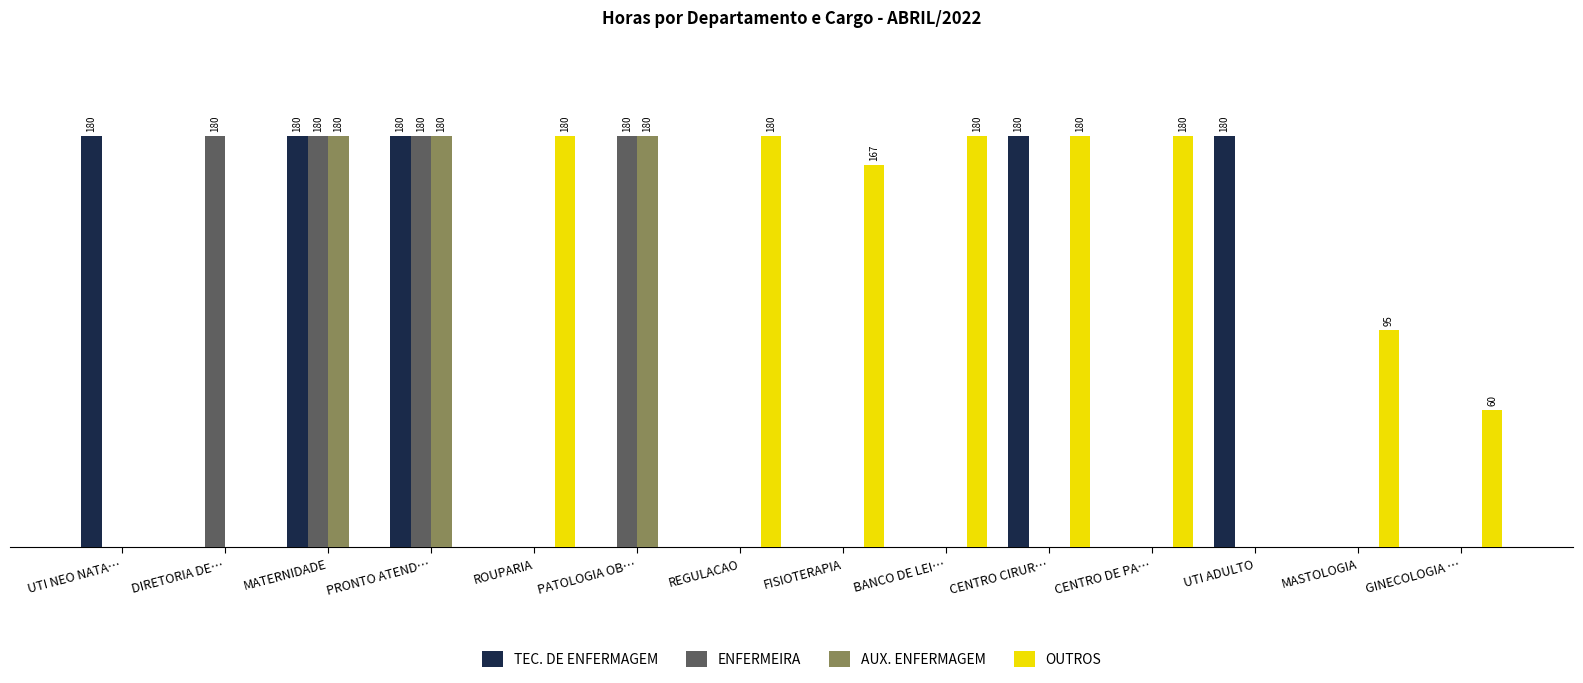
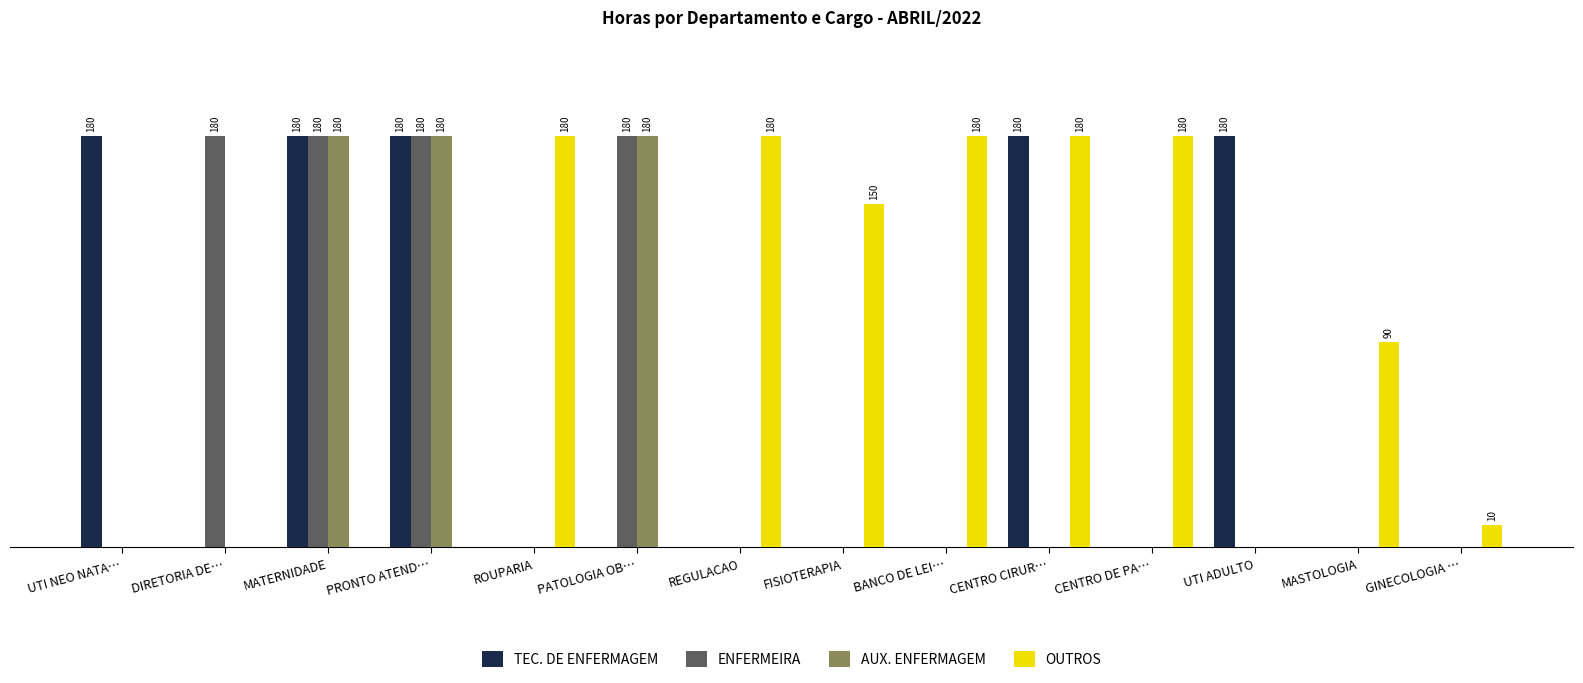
OUTROS, FISIOTERAPIA: 167 -> 150
OUTROS, MASTOLOGIA: 95 -> 90
OUTROS, GINECOLOGIA …: 60 -> 10
